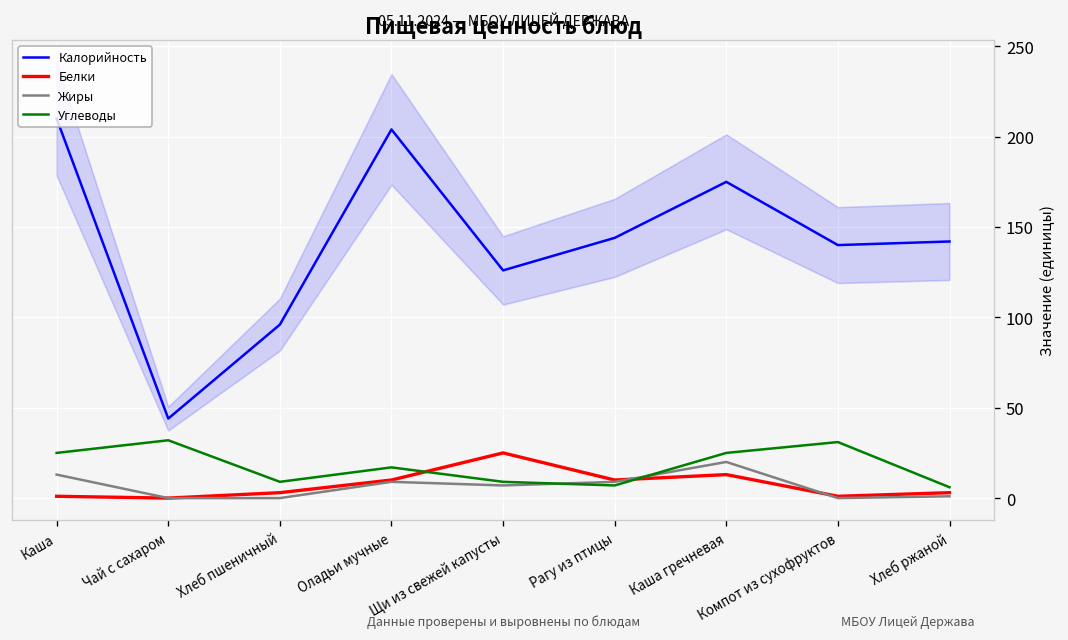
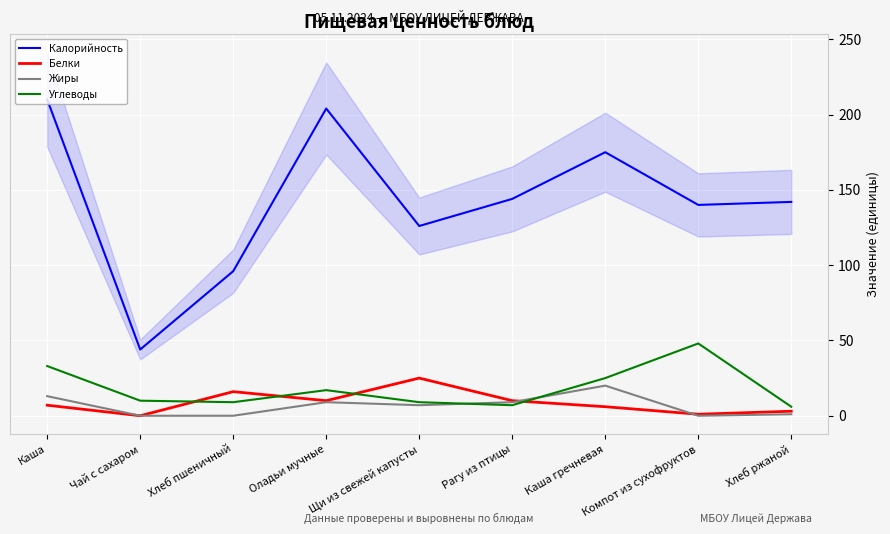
Белки, Каша: 1 -> 7
Углеводы, Каша: 25 -> 33
Углеводы, Чай с сахаром: 32 -> 10
Белки, Хлеб пшеничный: 3 -> 16
Белки, Каша гречневая: 13 -> 6
Углеводы, Компот из сухофруктов: 31 -> 48
